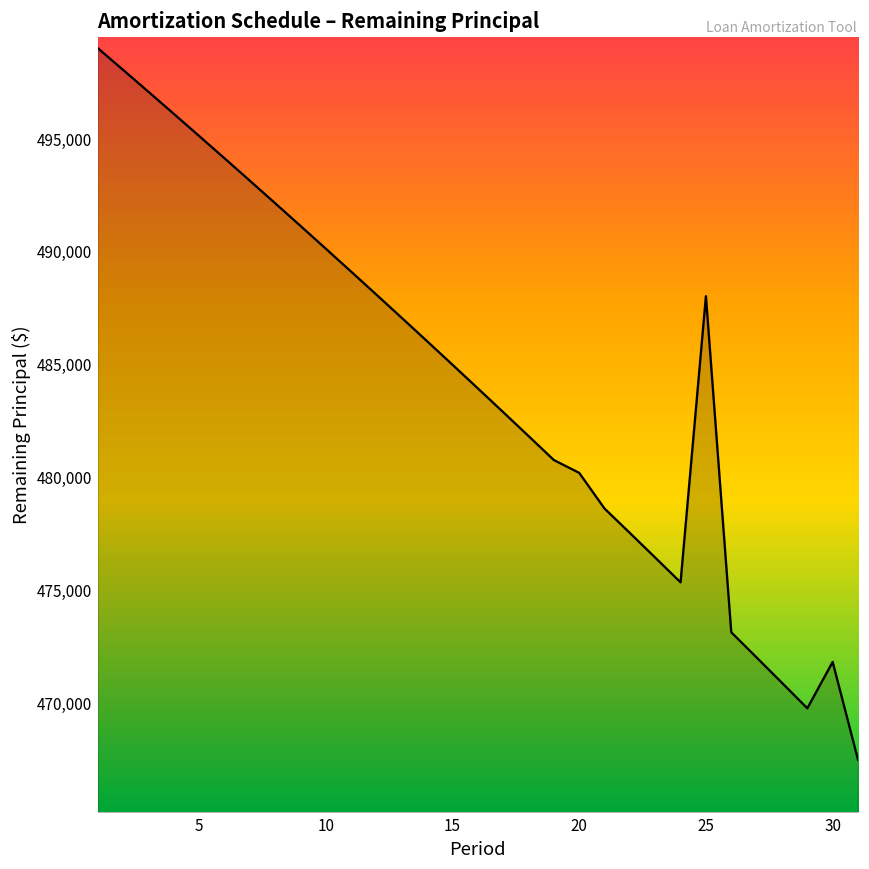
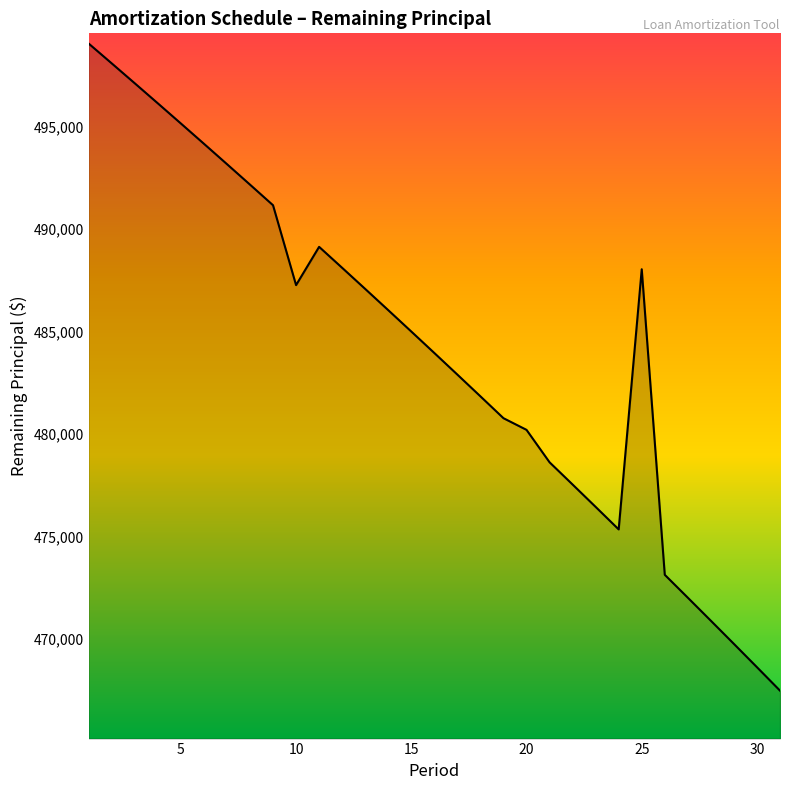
10: 490,100 -> 487,300
30: 471,800 -> 468,600
